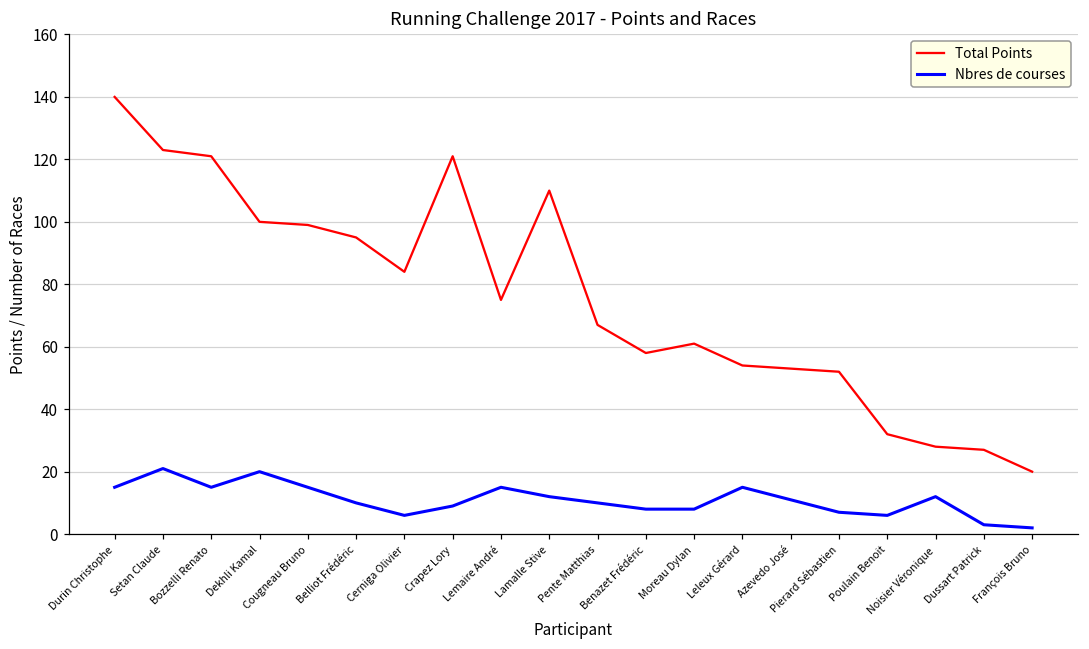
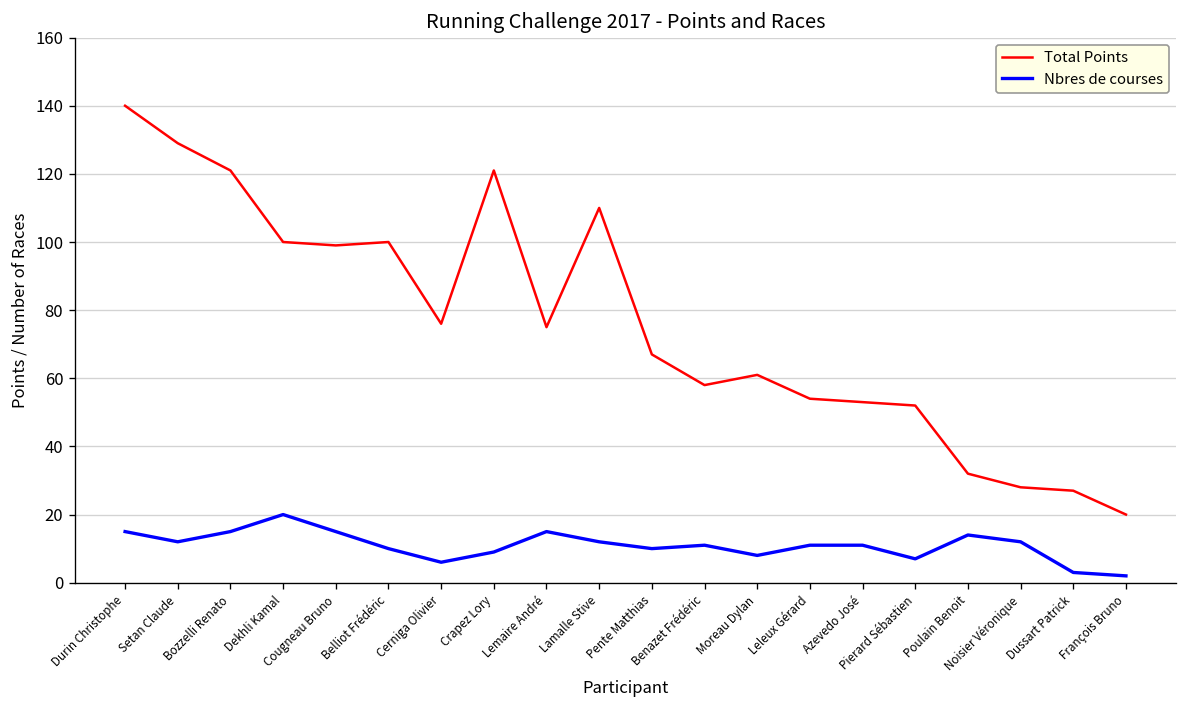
Total Points, Setan Claude: 123 -> 129
Nbres de courses, Setan Claude: 21 -> 12
Total Points, Belliot Frédéric: 95 -> 100
Total Points, Cerniga Olivier: 84 -> 76
Nbres de courses, Benazet Frédéric: 8 -> 11
Nbres de courses, Leleux Gérard: 15 -> 11
Nbres de courses, Poulain Benoit: 6 -> 14
